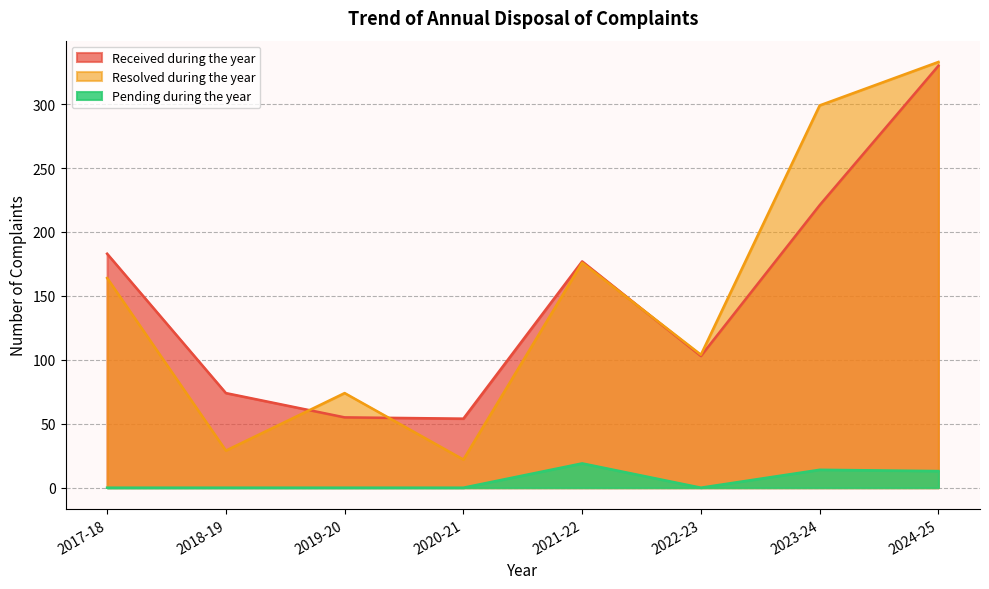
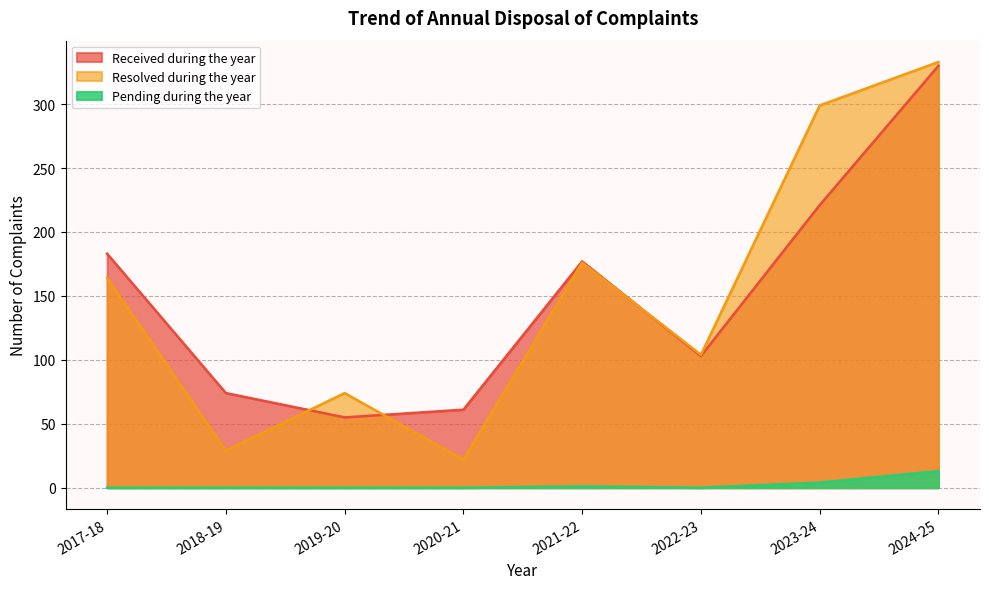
Received during the year, 2020-21: 54 -> 61
Pending during the year, 2021-22: 19 -> 1
Pending during the year, 2023-24: 14 -> 4
